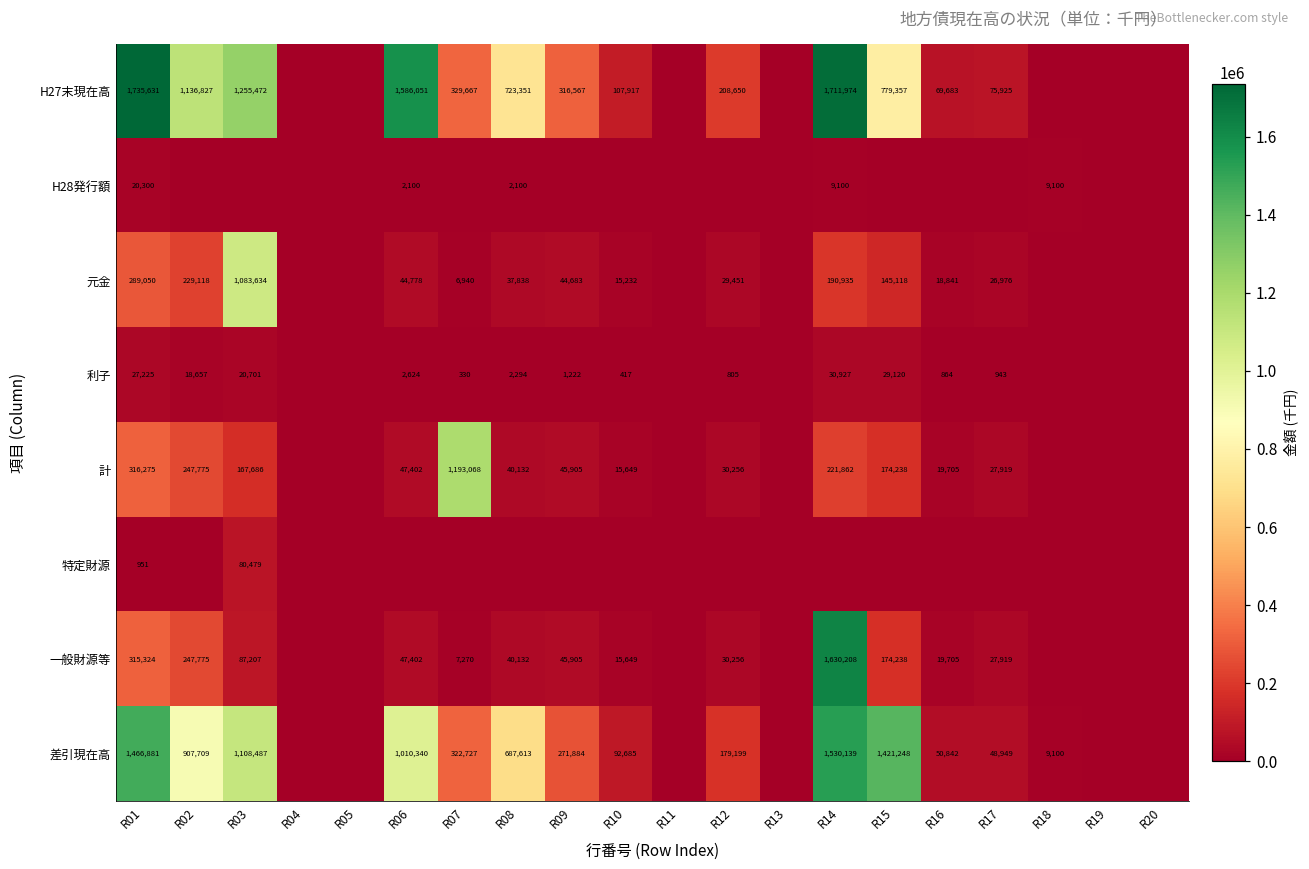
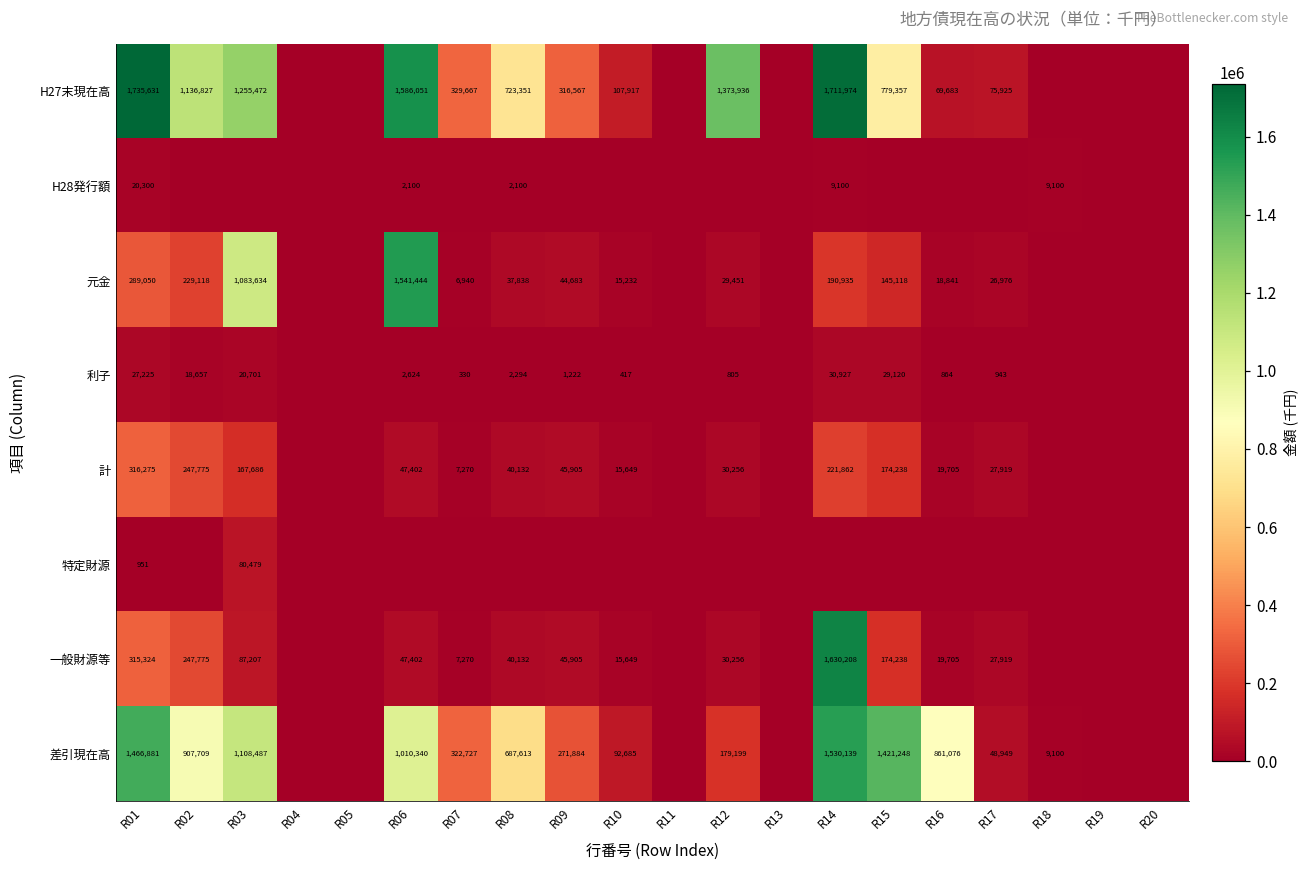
H27末現在高, R12: 208,650 -> 1,373,936
元金, R06: 44,778 -> 1,541,444
計, R07: 1,193,068 -> 7,270
差引現在高, R16: 50,842 -> 861,076
